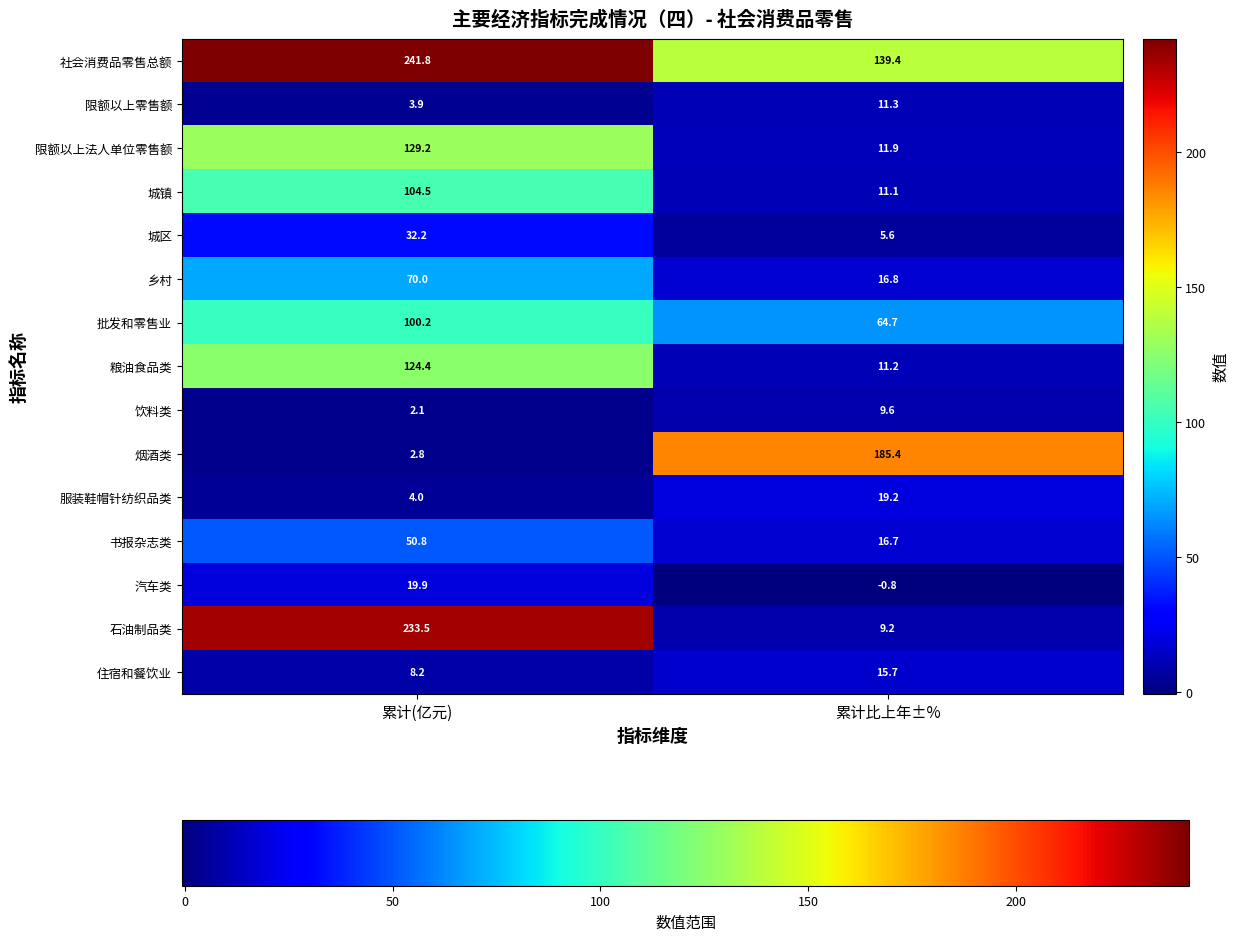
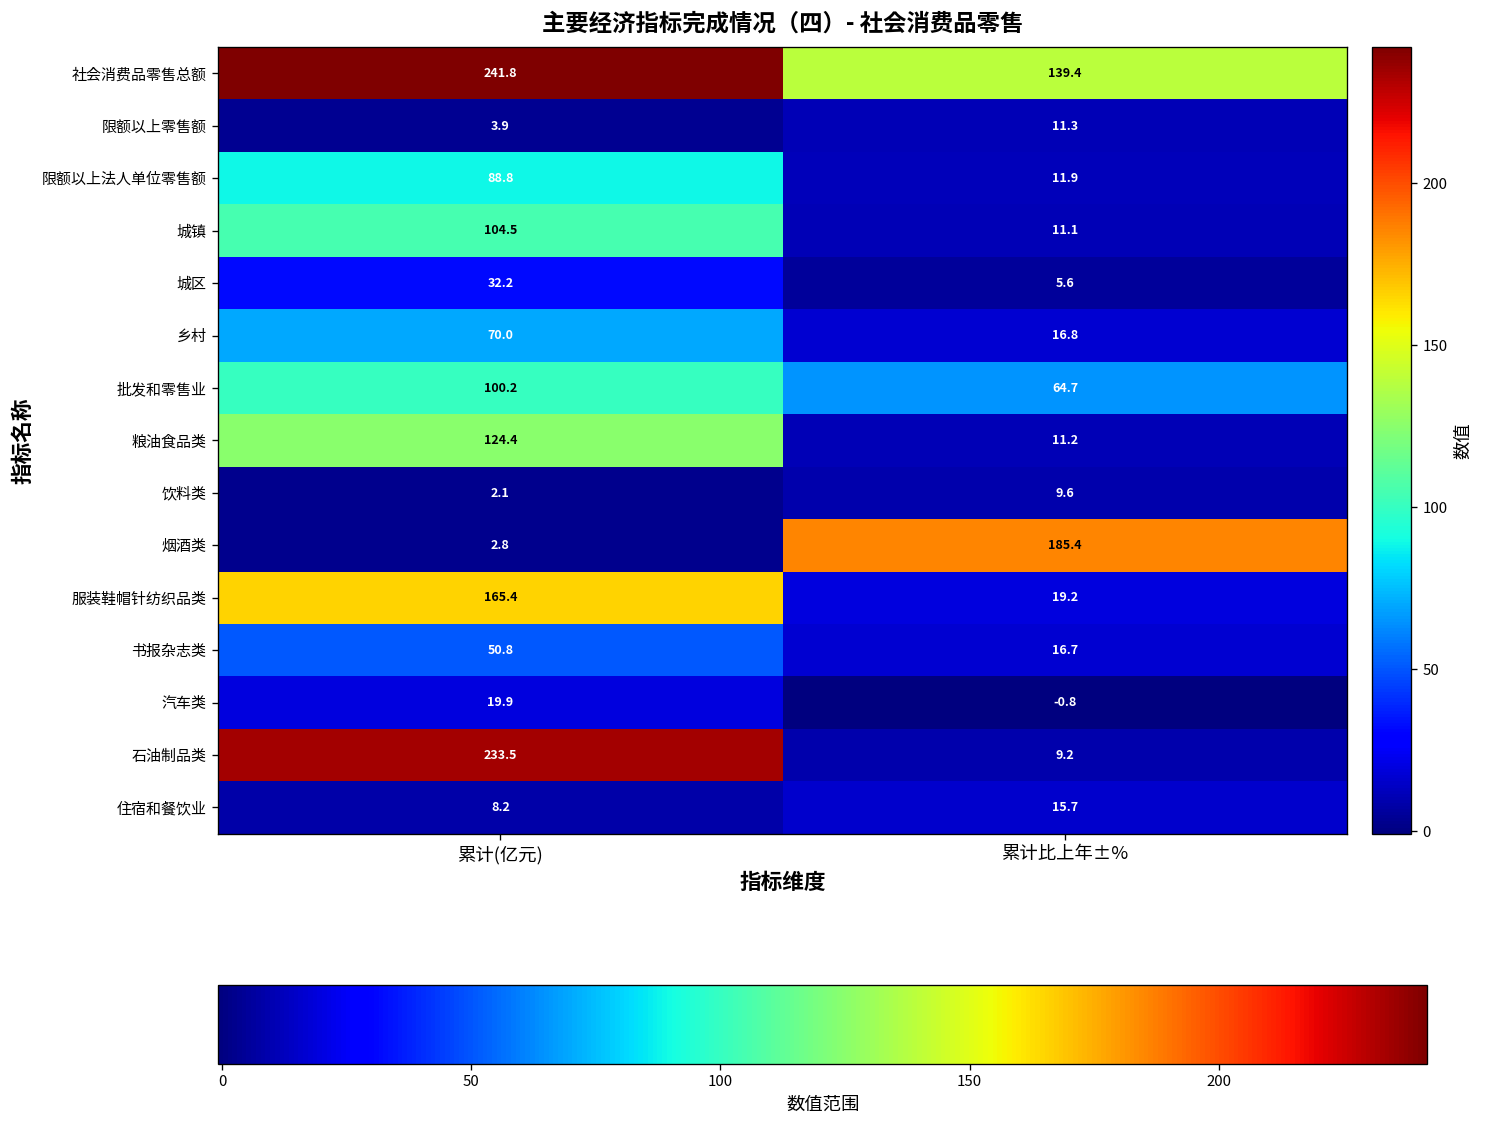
限额以上法人单位零售额, 累计(亿元): 129.2 -> 88.8
服装鞋帽针纺织品类, 累计(亿元): 4.0 -> 165.4
